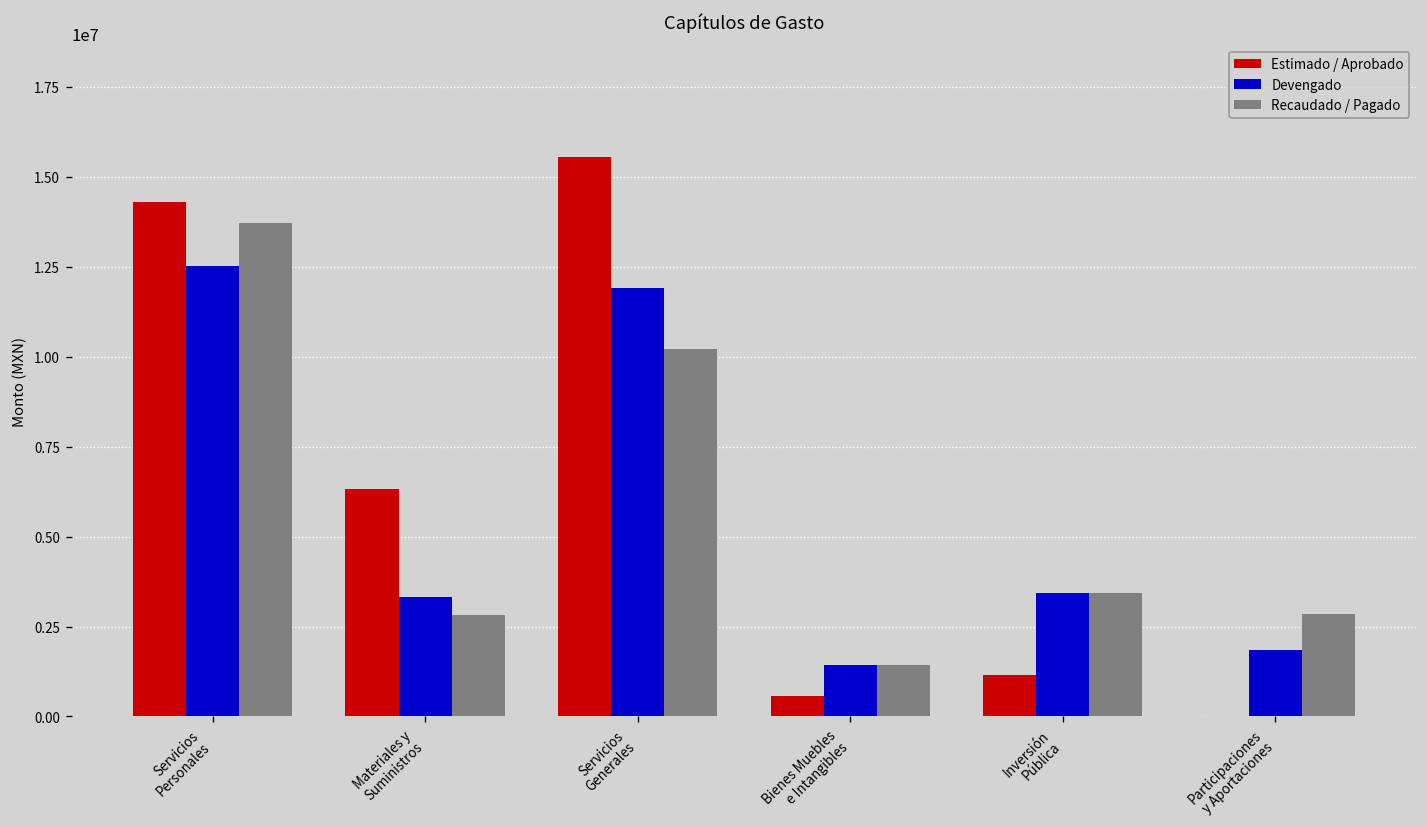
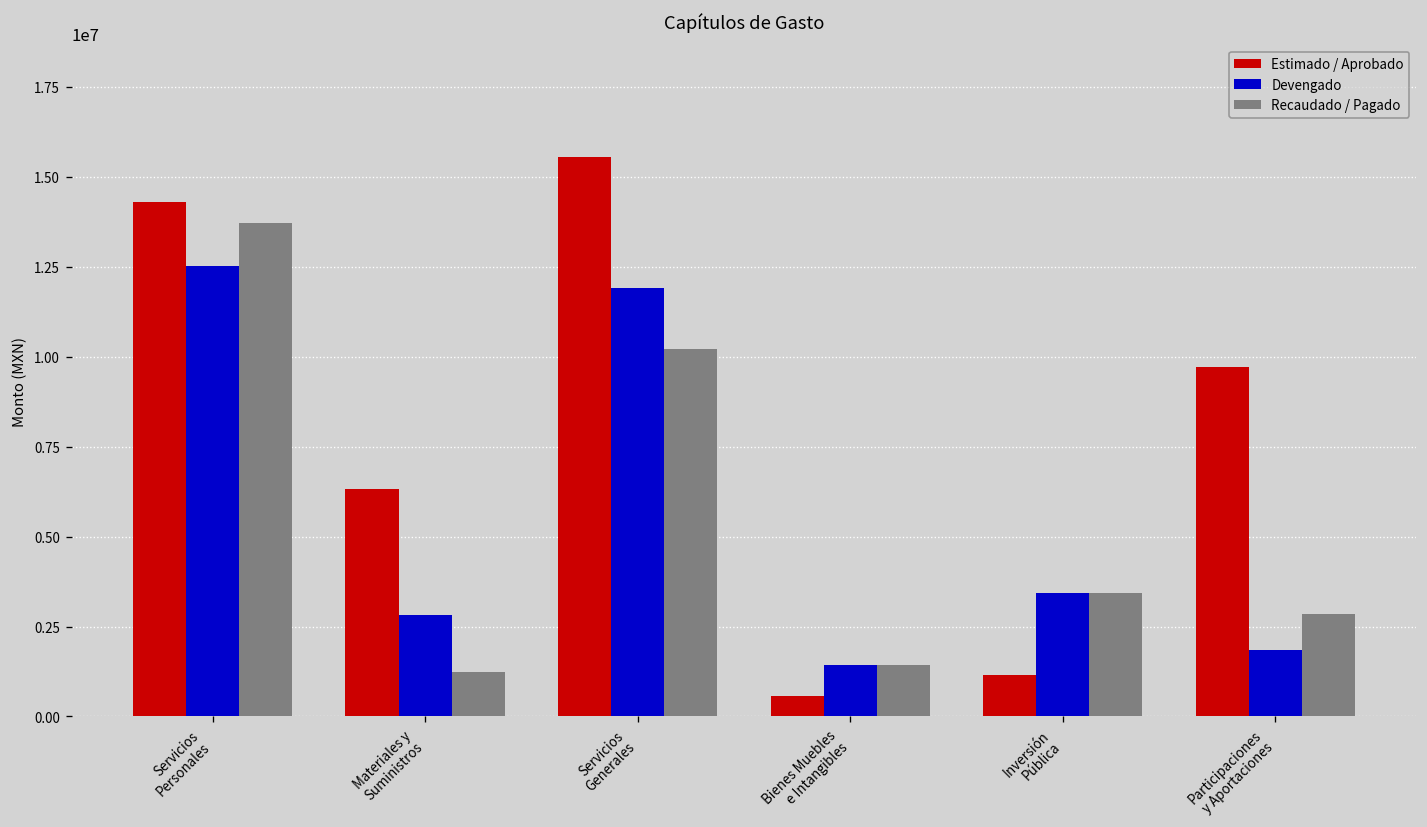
Devengado, Materiales y Suministros: 3300000 -> 2800000
Recaudado / Pagado, Materiales y Suministros: 2800000 -> 1200000
Estimado / Aprobado, Participaciones y Aportaciones: 0 -> 9700000
